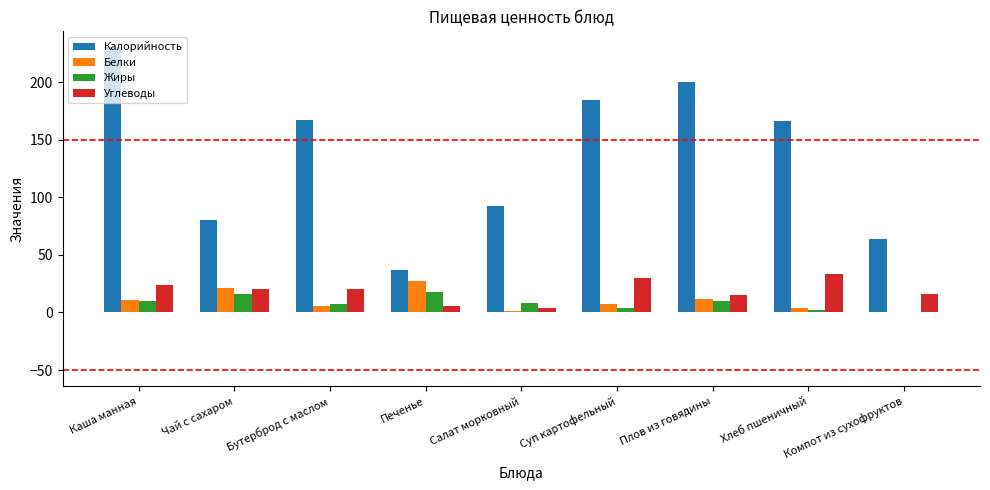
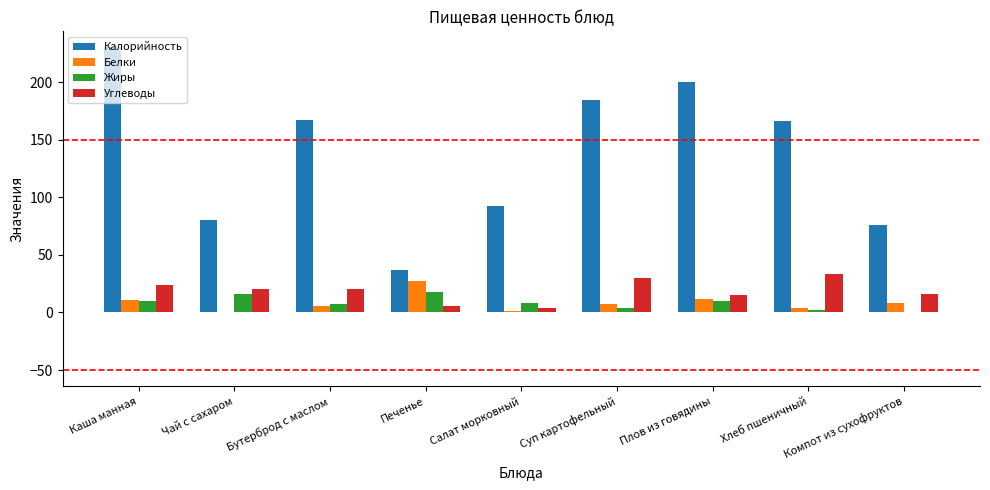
Белки, Чай с сахаром: 21 -> 0
Калорийность, Компот из сухофруктов: 64 -> 76
Белки, Компот из сухофруктов: 0 -> 8
